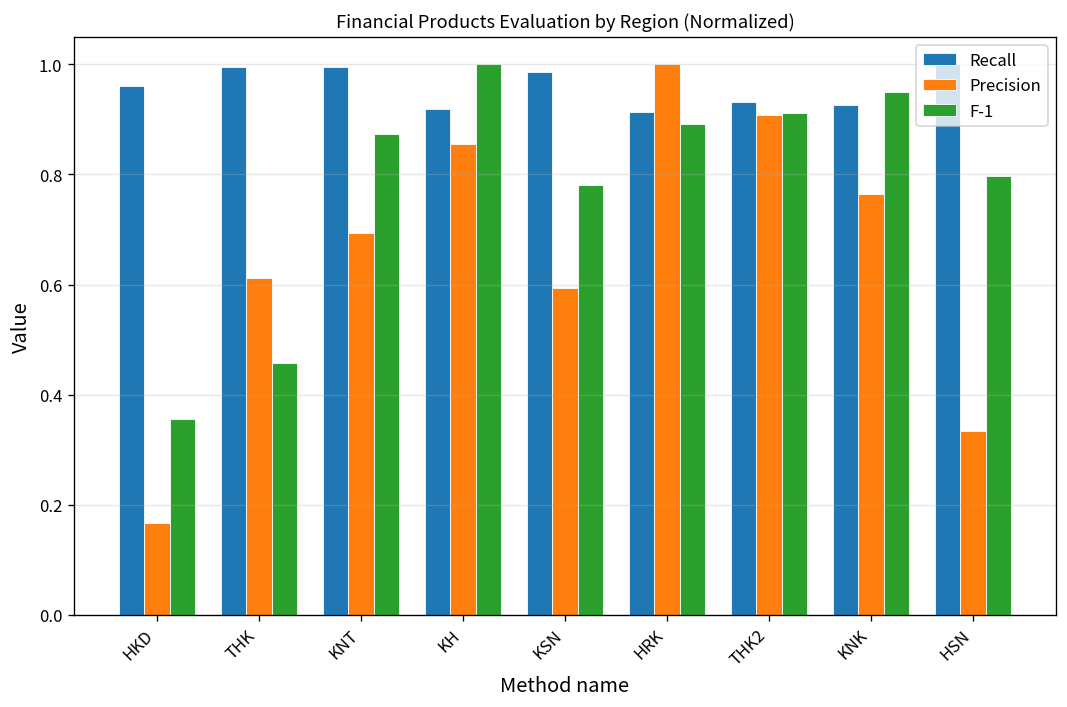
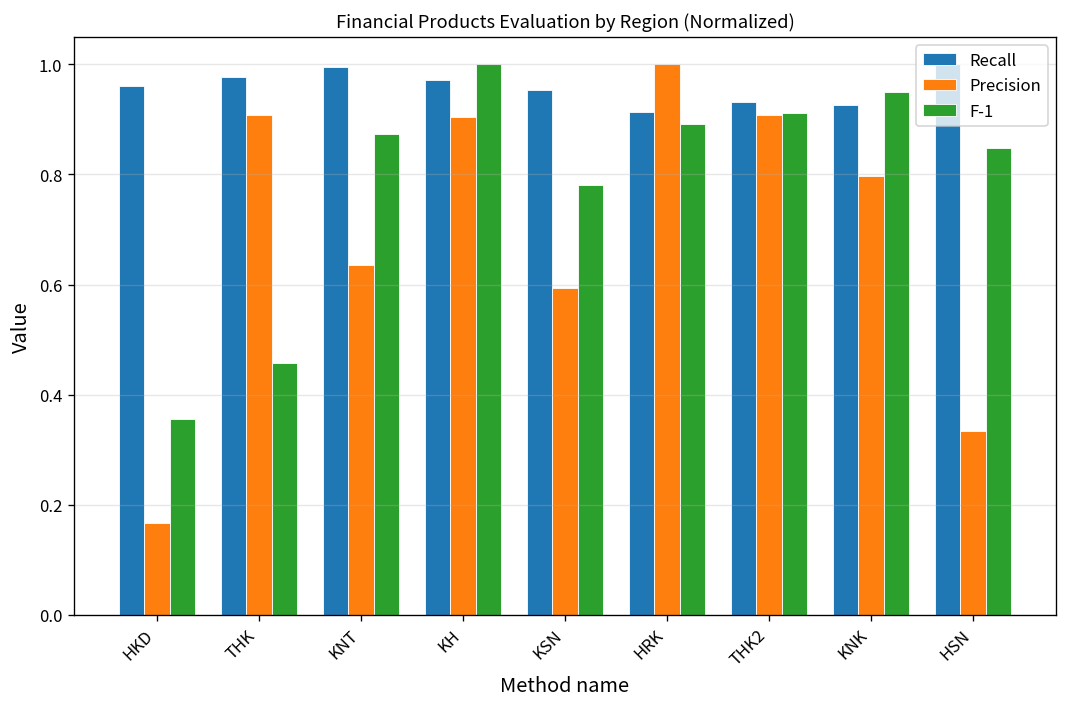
Recall, THK: 1.00 -> 0.98
Precision, THK: 0.61 -> 0.91
Precision, KNT: 0.69 -> 0.64
Recall, KH: 0.92 -> 0.97
Precision, KH: 0.86 -> 0.90
Recall, KSN: 0.99 -> 0.95
Precision, KNK: 0.76 -> 0.80
F-1, HSN: 0.80 -> 0.85
